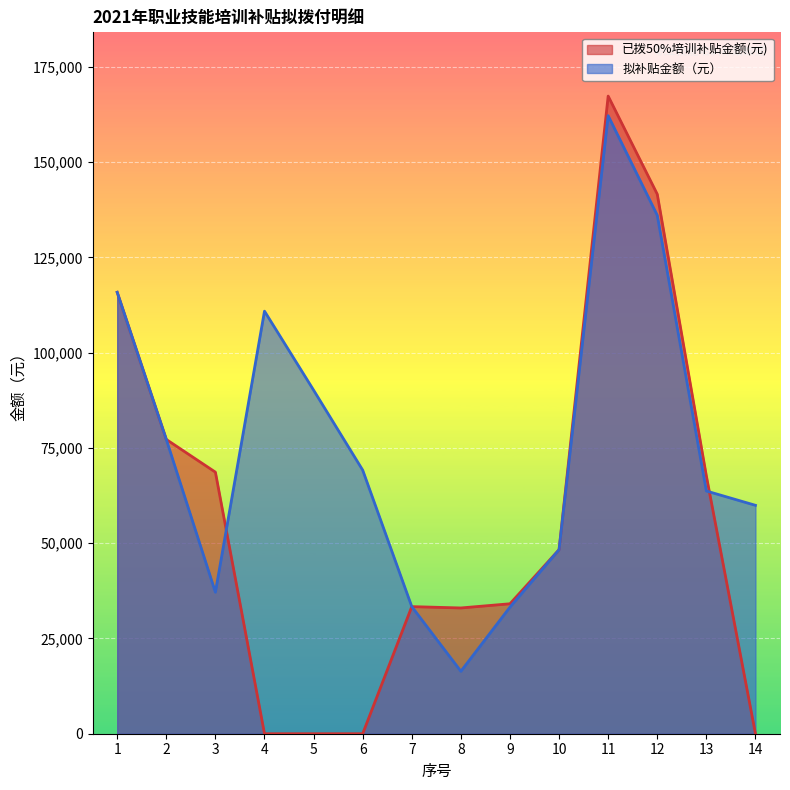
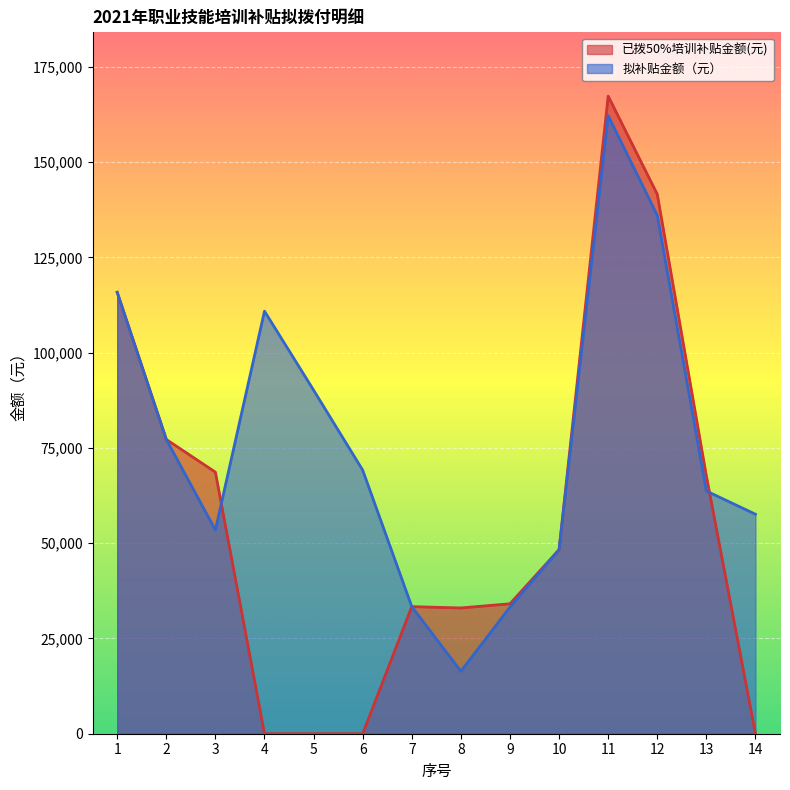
拟补贴金额（元）, 3: 37,000 -> 53,000
拟补贴金额（元）, 14: 60,000 -> 58,000
